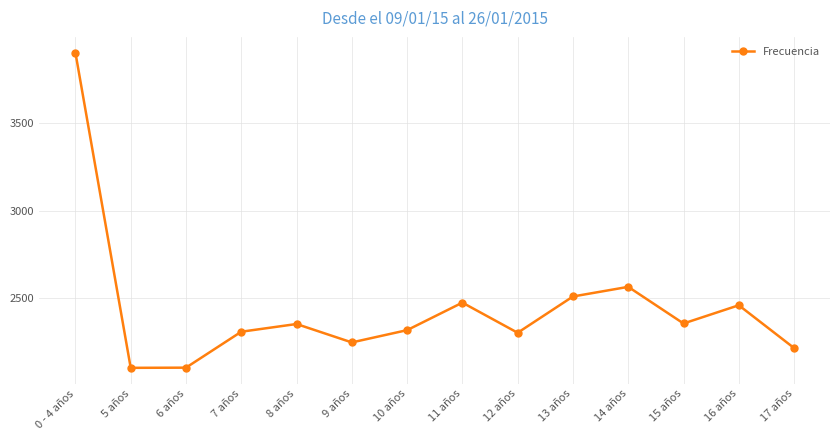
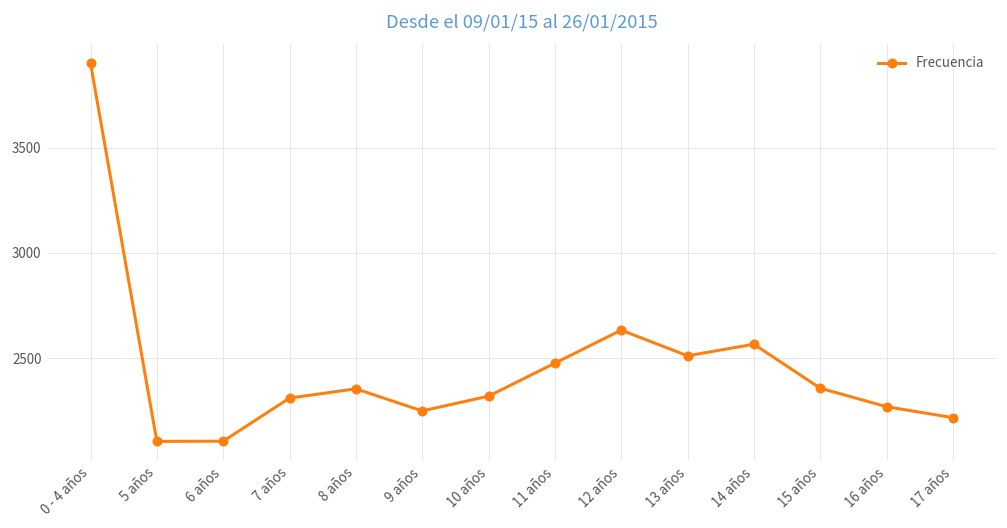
12 años: 2300 -> 2630
16 años: 2460 -> 2270
